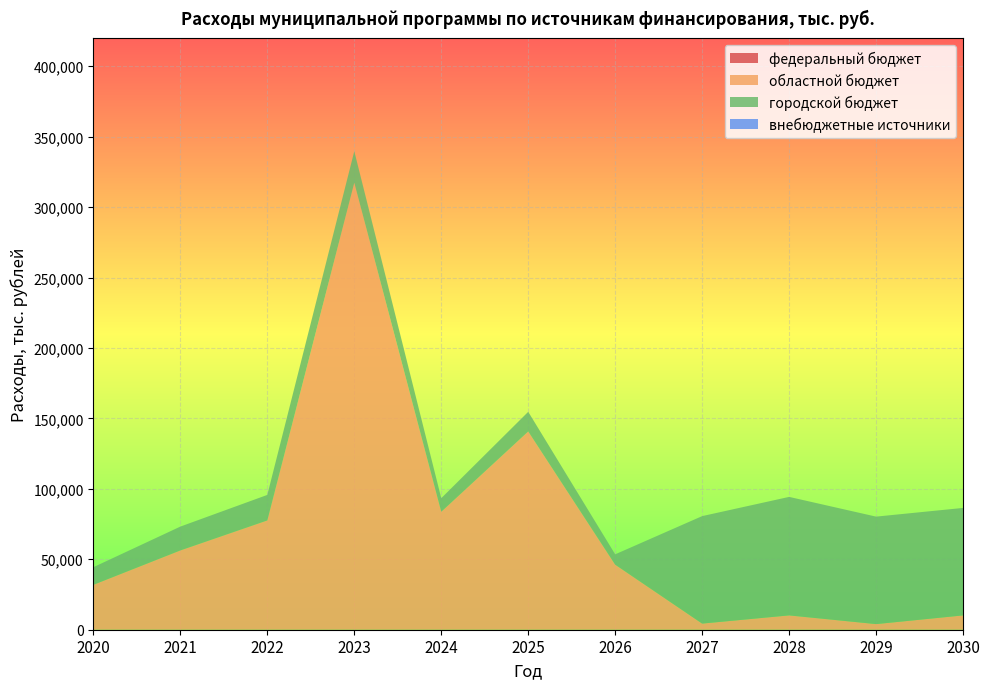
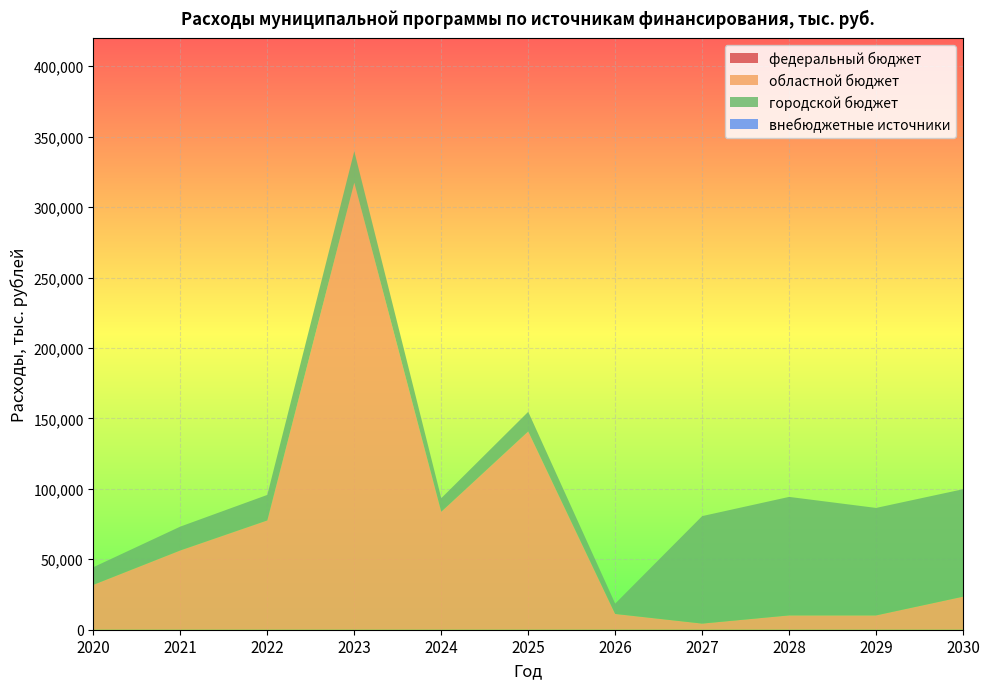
областной бюджет, 2026: 46,000 -> 11,000
областной бюджет, 2029: 4,000 -> 10,000
областной бюджет, 2030: 10,000 -> 23,000
